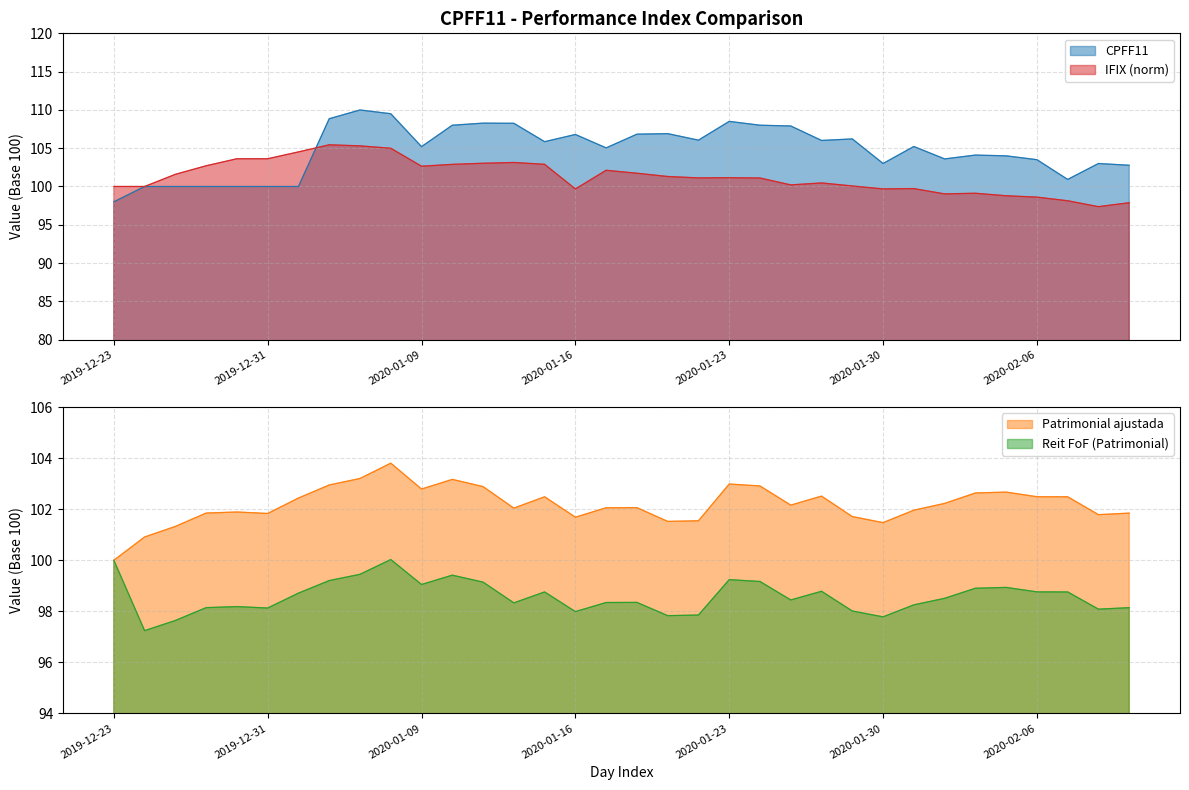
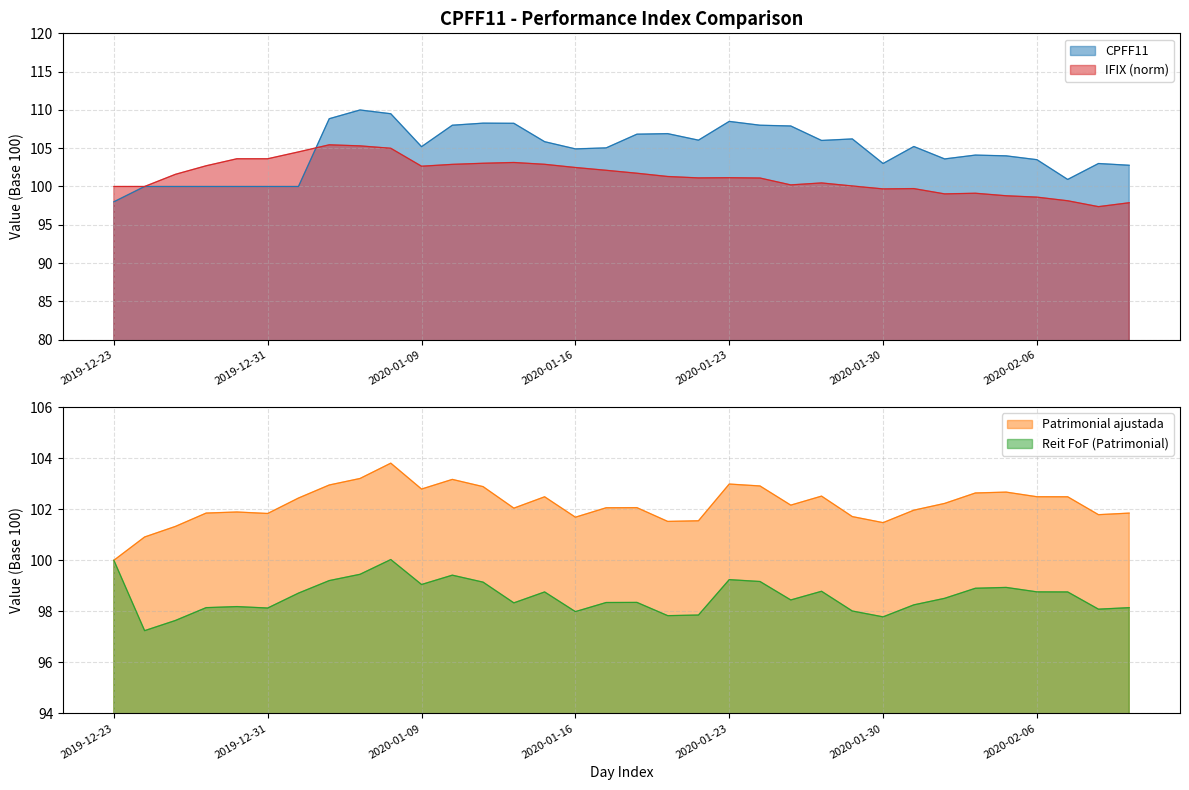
CPFF11 - Performance Index Comparison, CPFF11, 2020-01-16: 107 -> 105
CPFF11 - Performance Index Comparison, IFIX (norm), 2020-01-16: 100 -> 102
